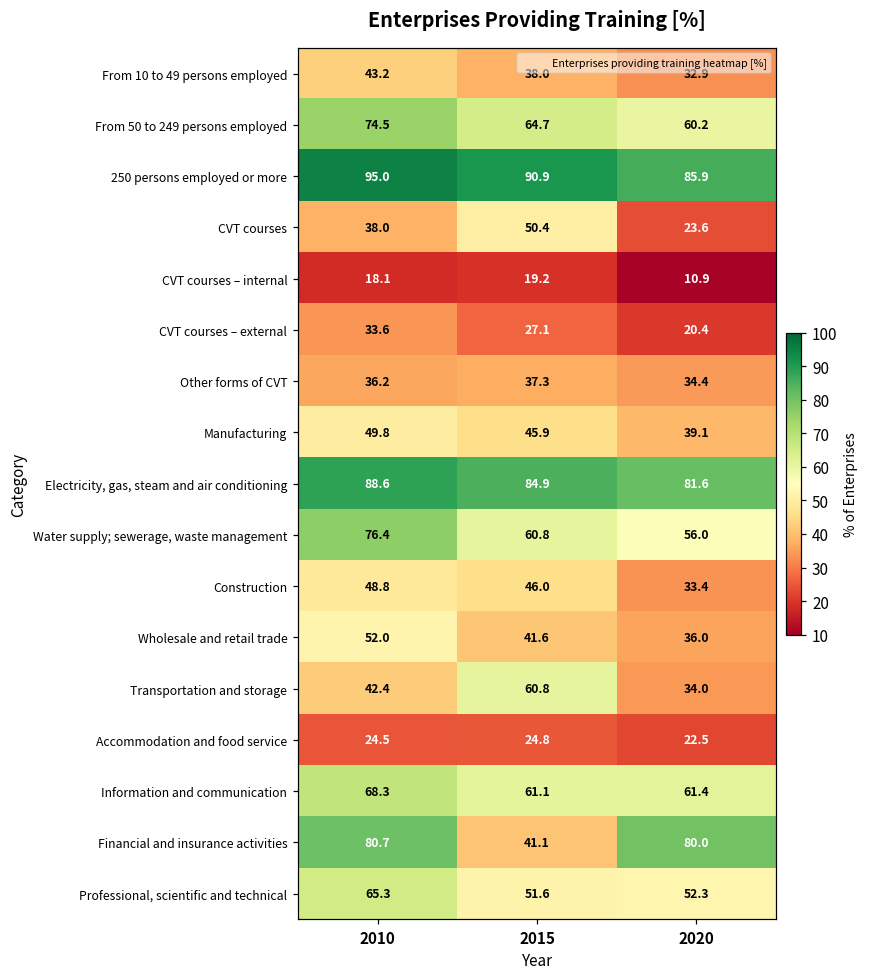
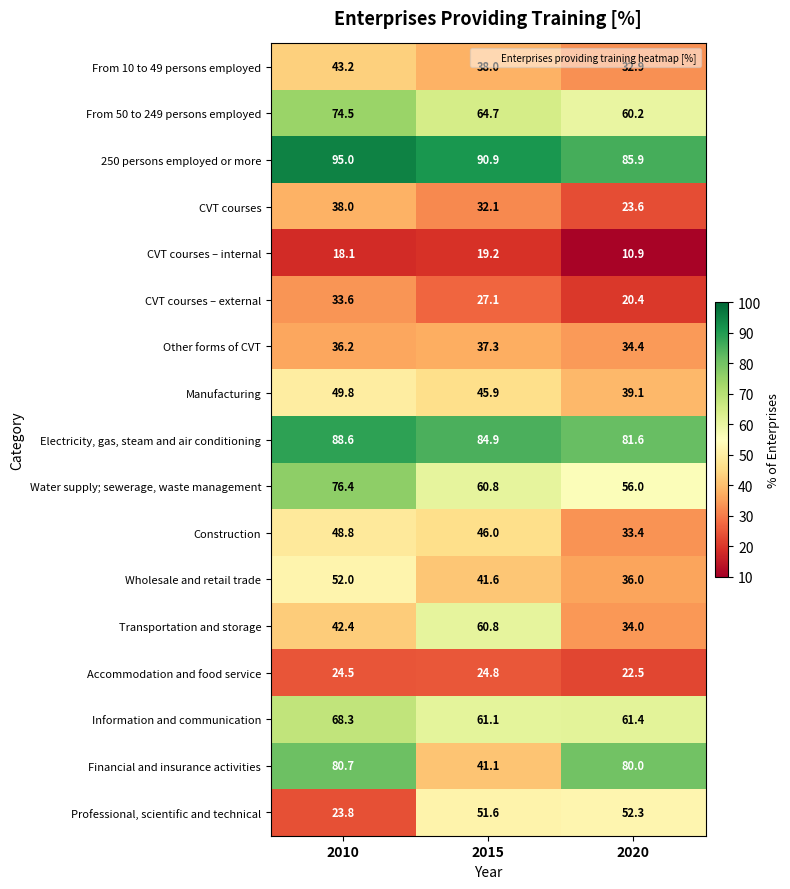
CVT courses, 2015: 50.4 -> 32.1
Professional, scientific and technical, 2010: 65.3 -> 23.8
